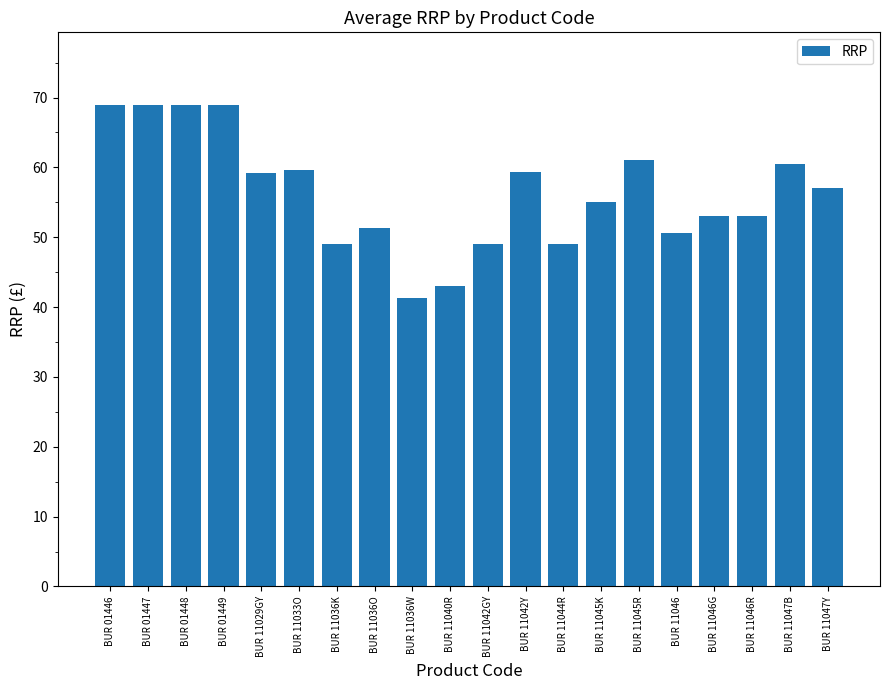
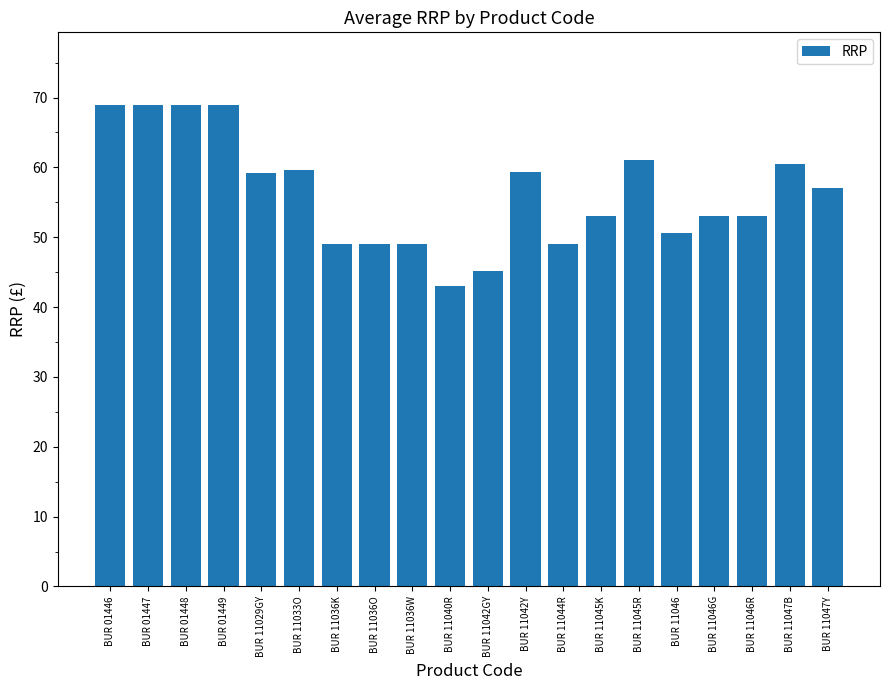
BUR 11036O: 51 -> 49
BUR 11036W: 41 -> 49
BUR 11042GY: 49 -> 45
BUR 11045K: 55 -> 53
